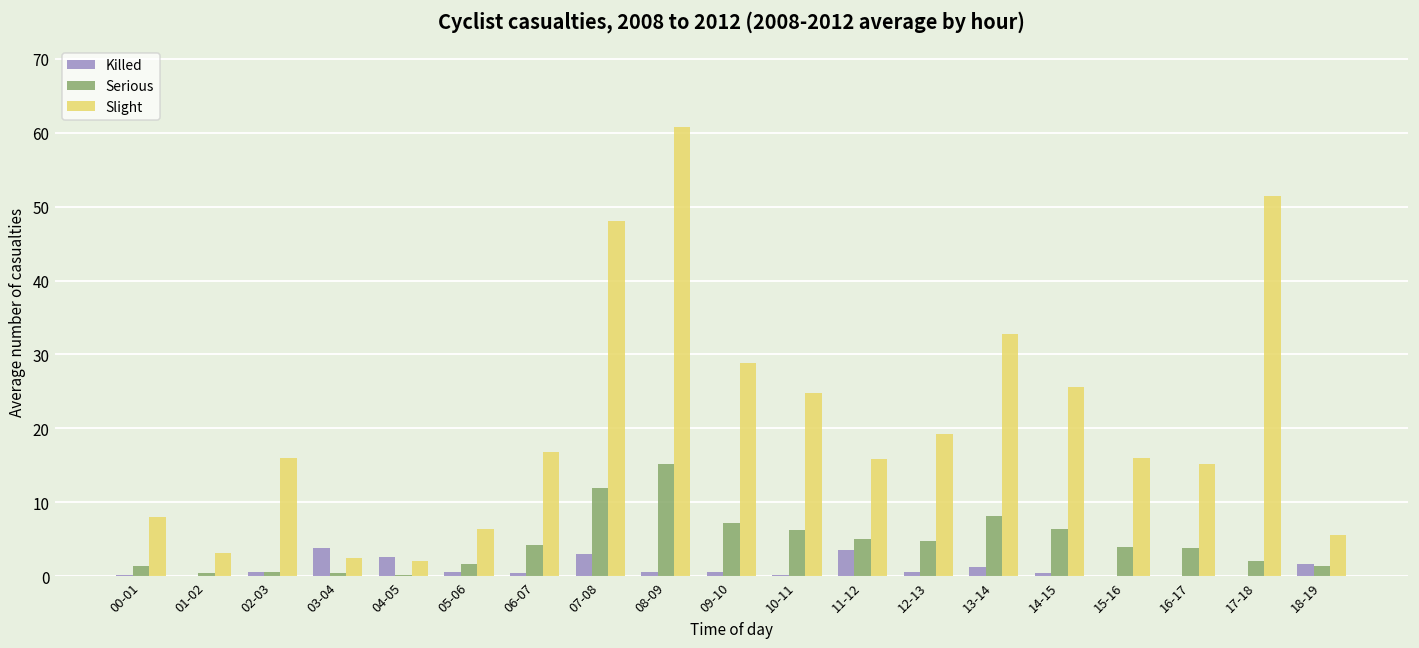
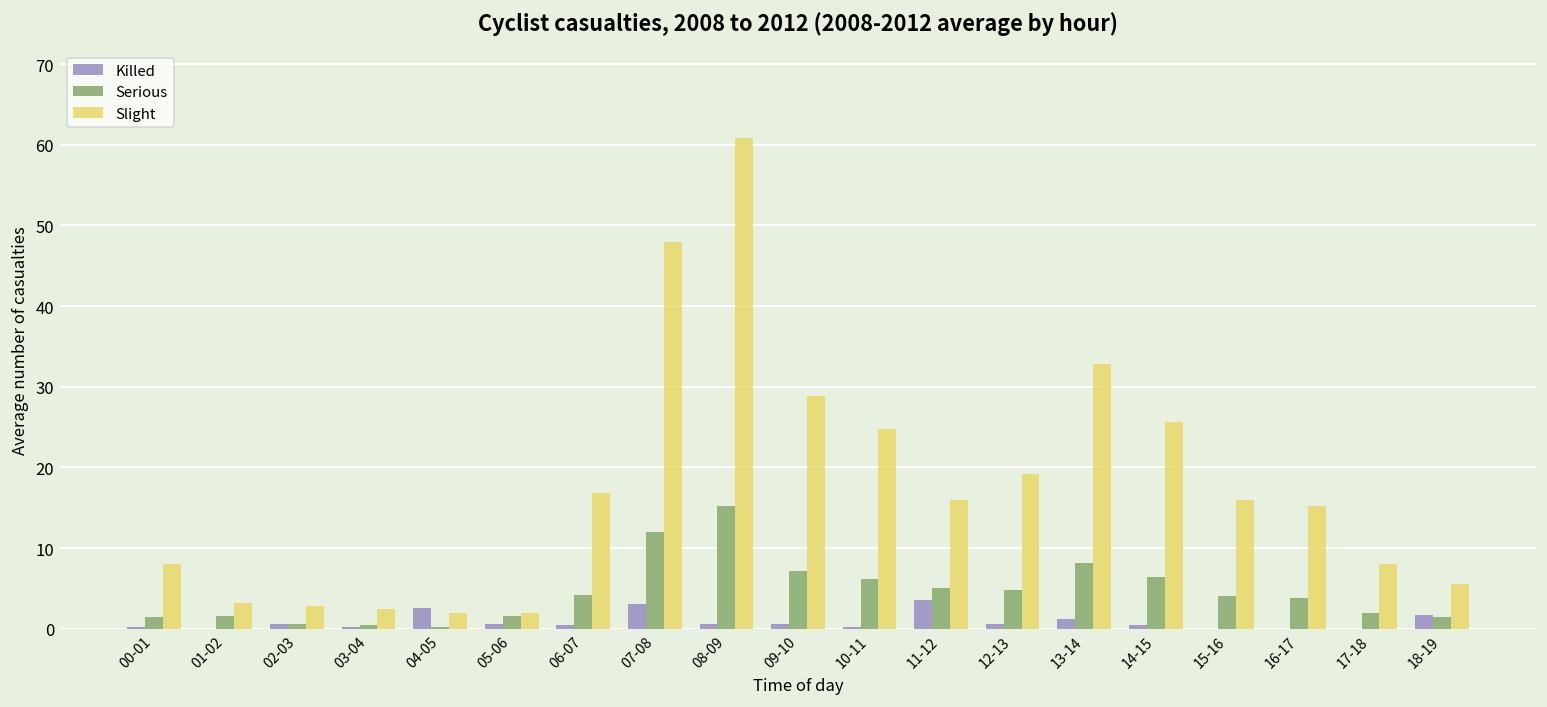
Serious, 01-02: 0 -> 2
Slight, 02-03: 16 -> 3
Killed, 03-04: 4 -> 0
Slight, 05-06: 6 -> 2
Slight, 17-18: 51 -> 8
